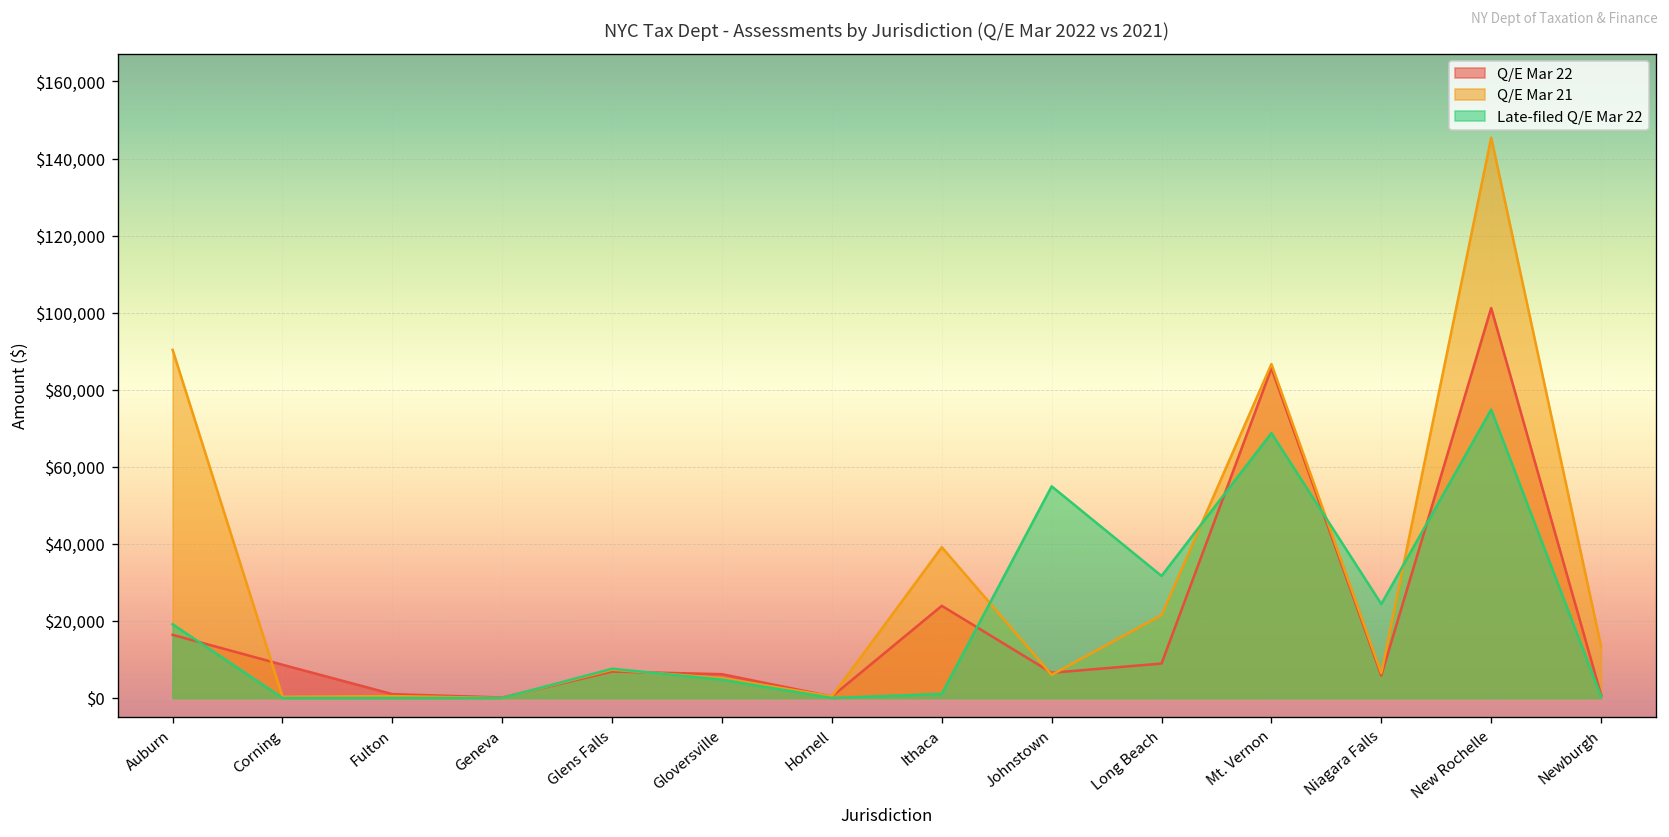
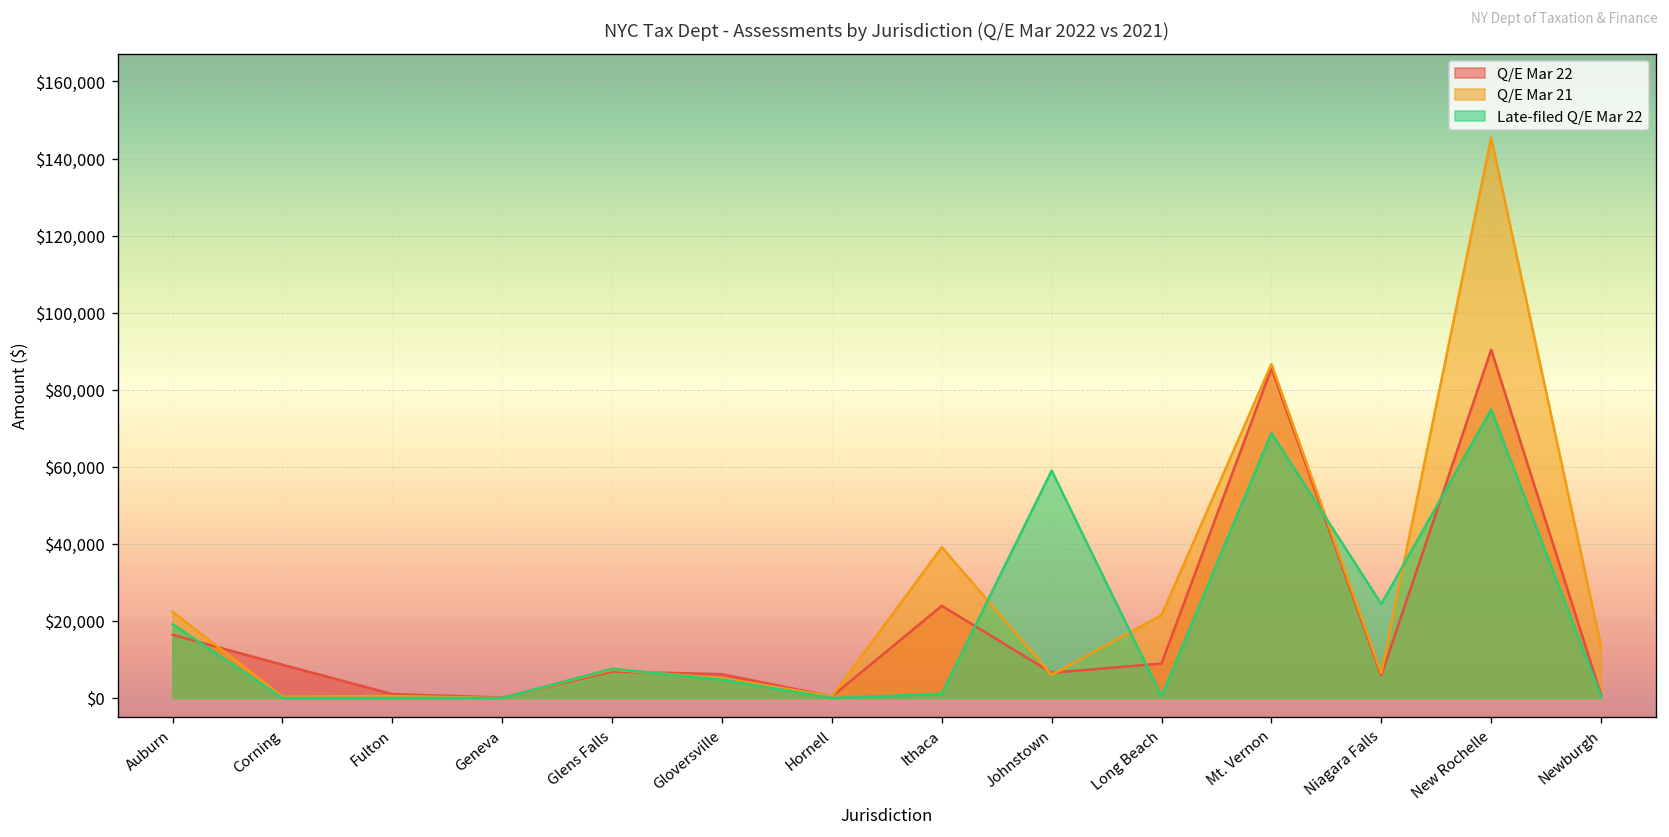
Q/E Mar 21, Auburn: $90,000 -> $22,000
Late-filed Q/E Mar 22, Johnstown: $55,000 -> $59,000
Late-filed Q/E Mar 22, Long Beach: $32,000 -> $0
Q/E Mar 22, New Rochelle: $101,000 -> $90,000
